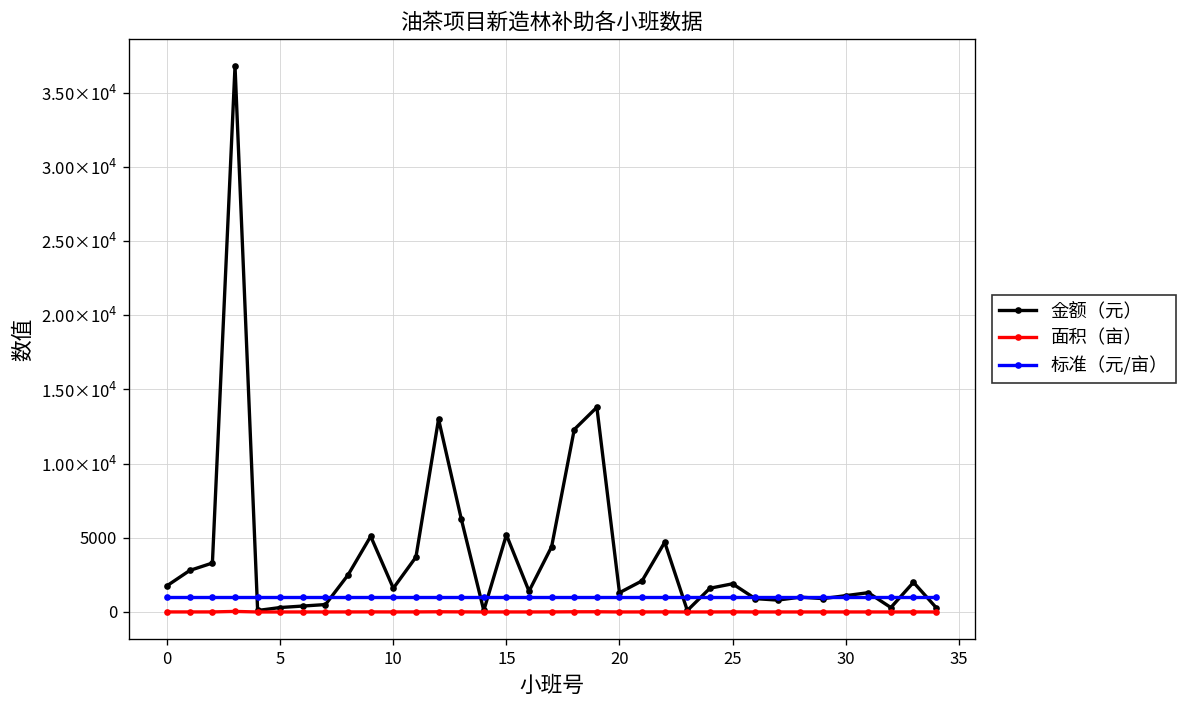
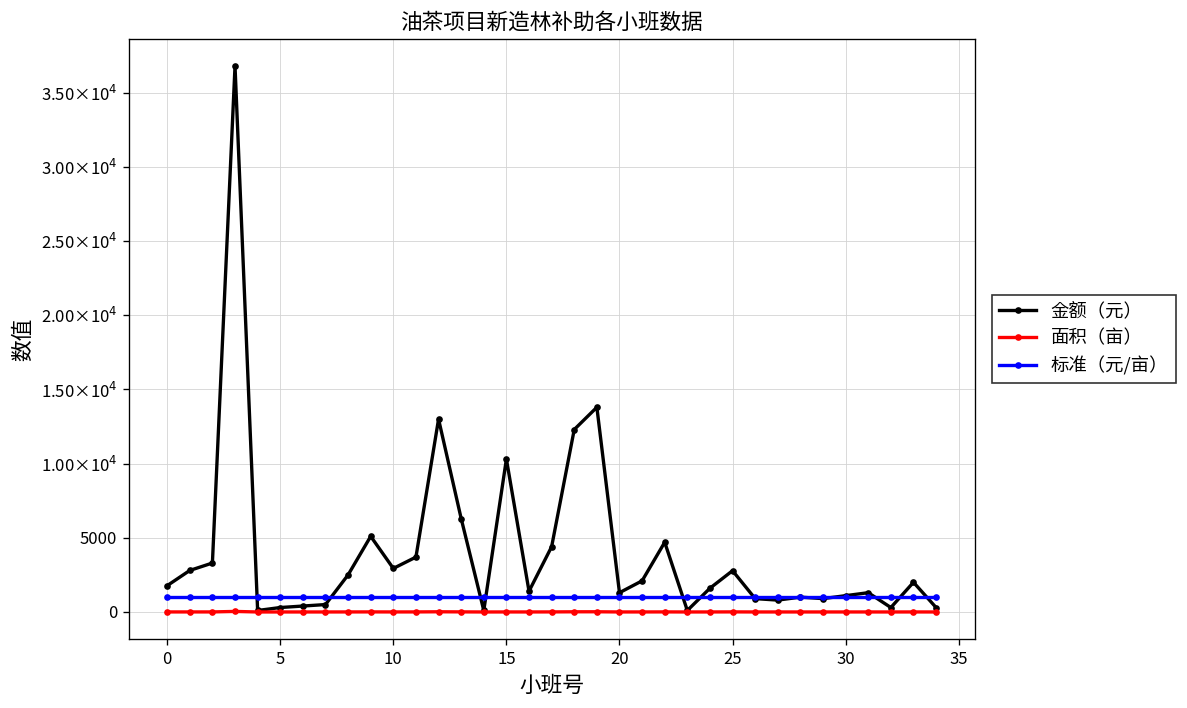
金额（元）, 10: 1600 -> 2900
金额（元）, 15: 5200 -> 10300
金额（元）, 25: 1900 -> 2800
